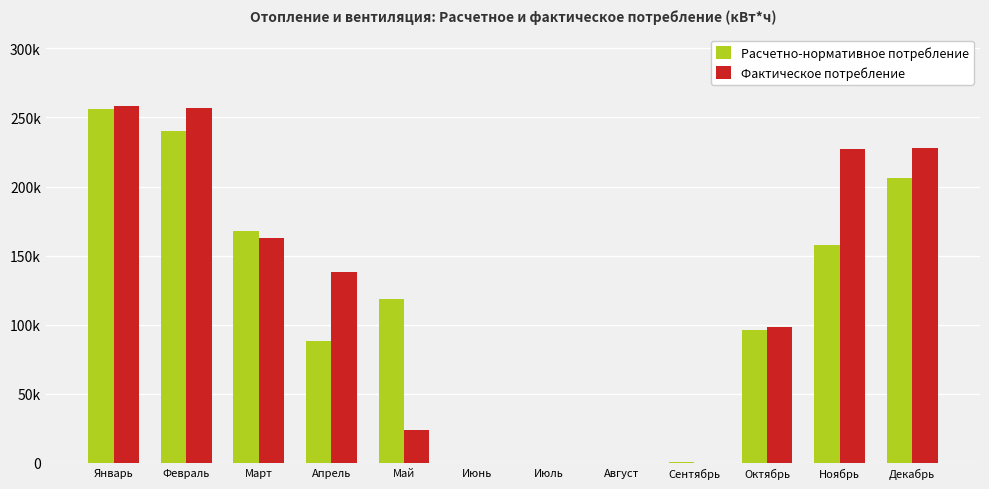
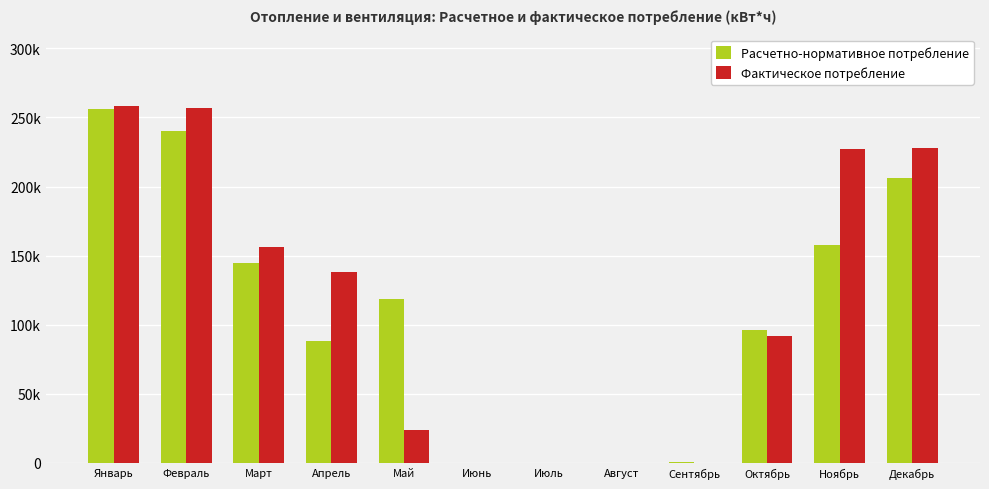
Расчетно-нормативное потребление, Март: 167000 -> 145000
Фактическое потребление, Март: 163000 -> 156000
Фактическое потребление, Октябрь: 98000 -> 92000
